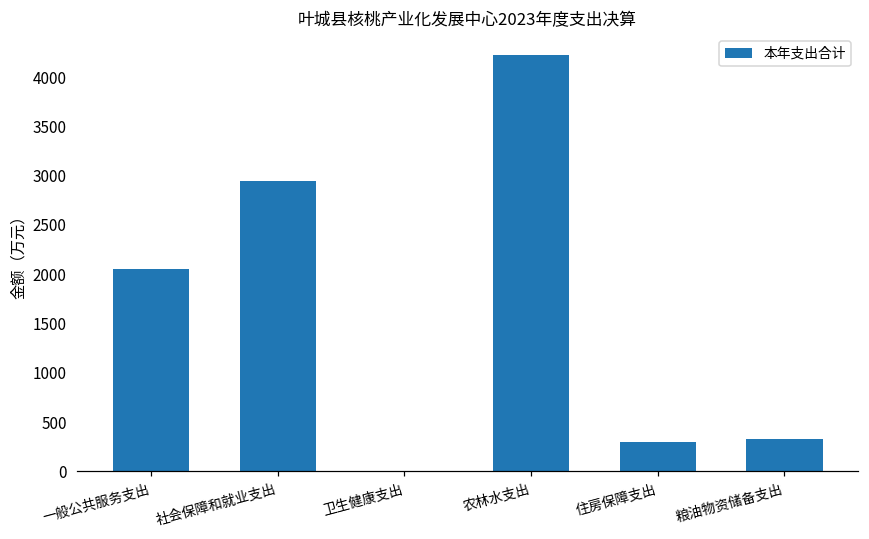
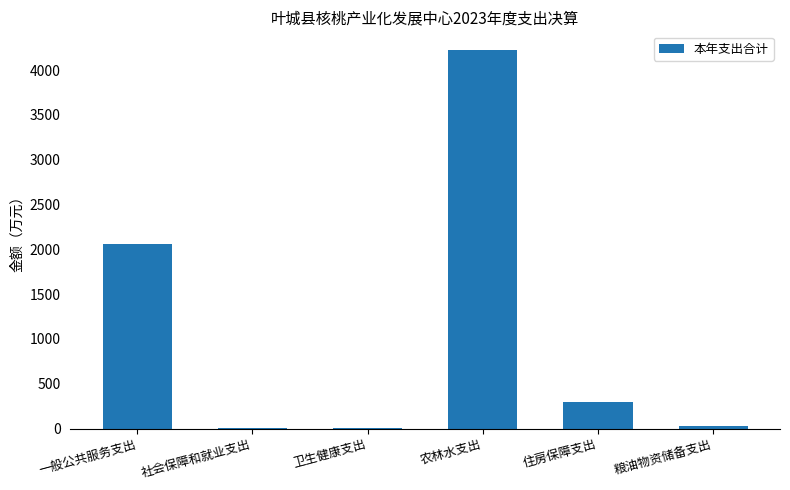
社会保障和就业支出: 2900 -> 0
粮油物资储备支出: 300 -> 0
